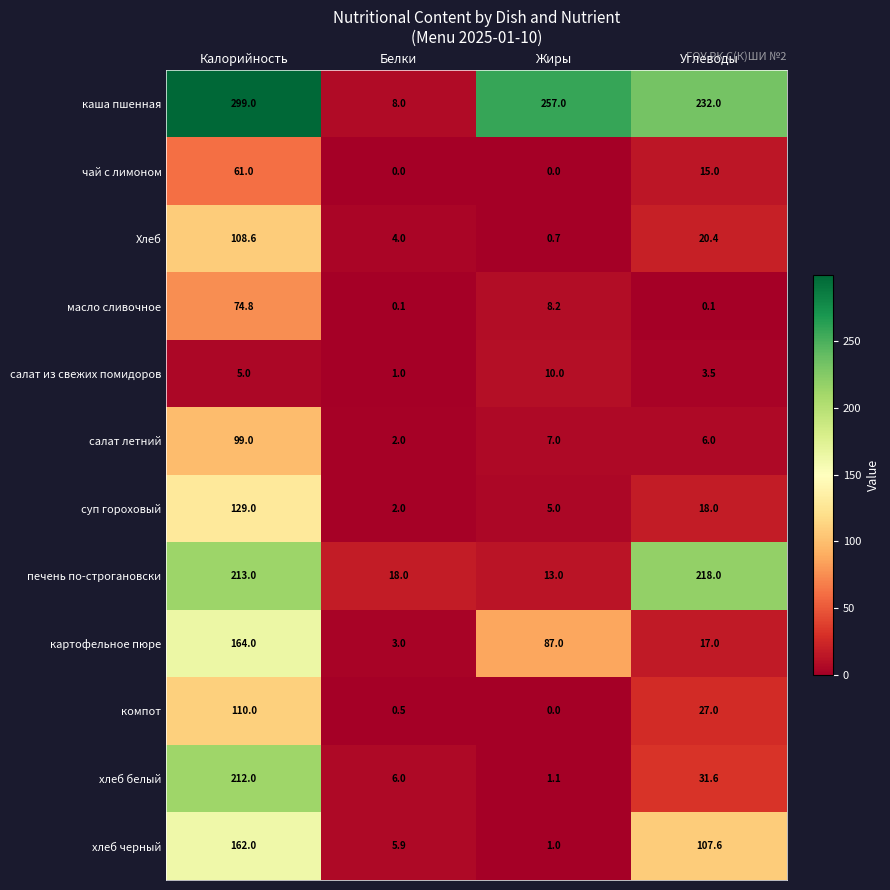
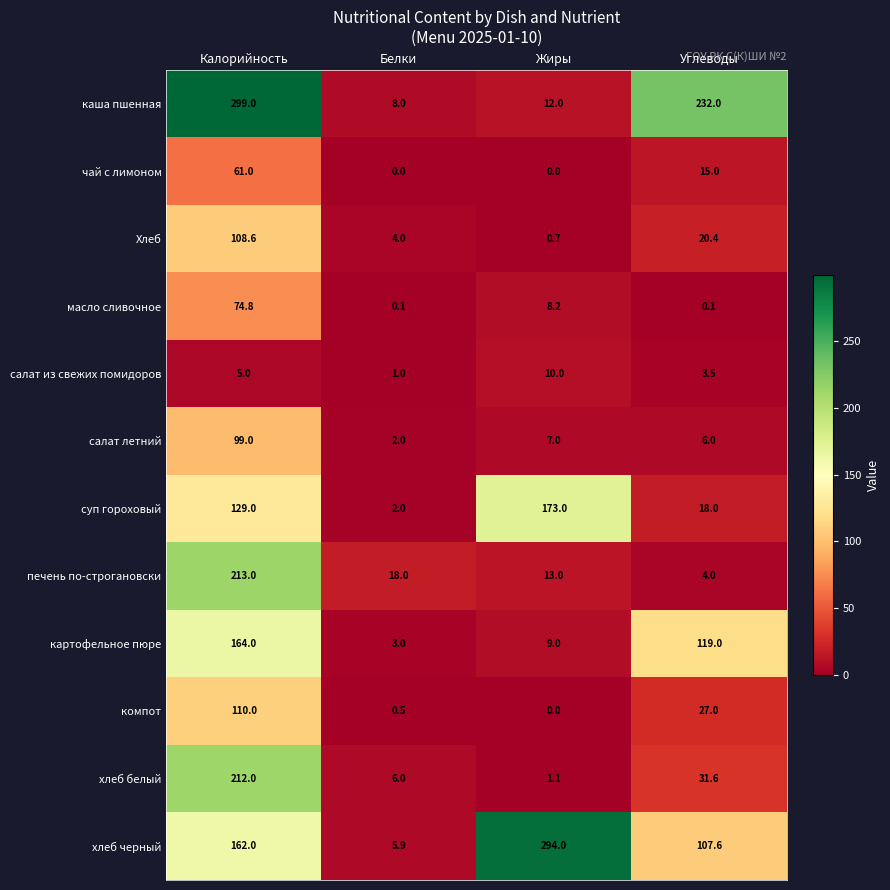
каша пшенная, Жиры: 257.0 -> 12.0
суп гороховый, Жиры: 5.0 -> 173.0
печень по-строгановски, Углеводы: 218.0 -> 4.0
картофельное пюре, Жиры: 87.0 -> 9.0
картофельное пюре, Углеводы: 17.0 -> 119.0
хлеб черный, Жиры: 1.0 -> 294.0
